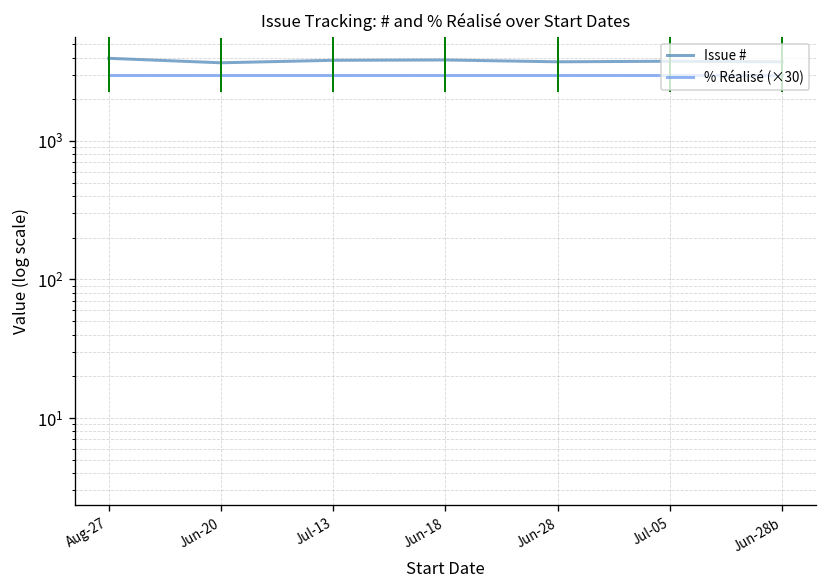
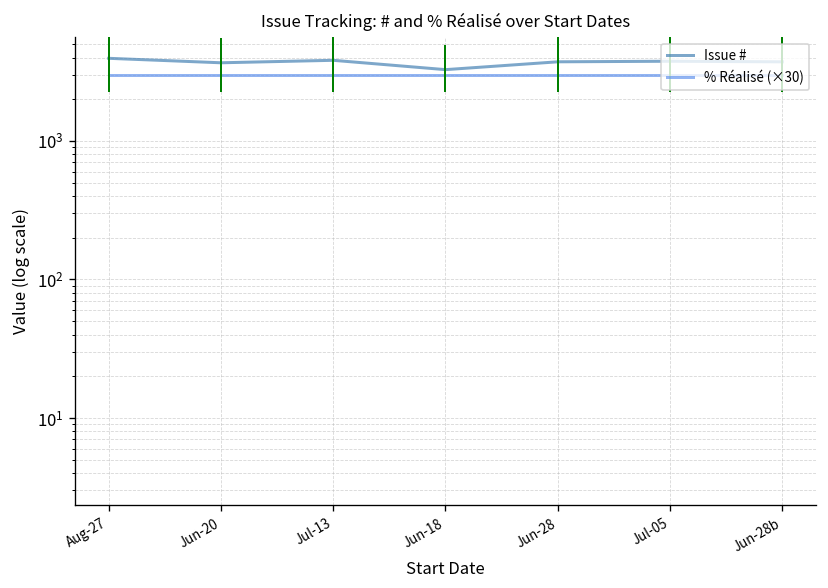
Issue #, Jun-18: 3800 -> 3300
